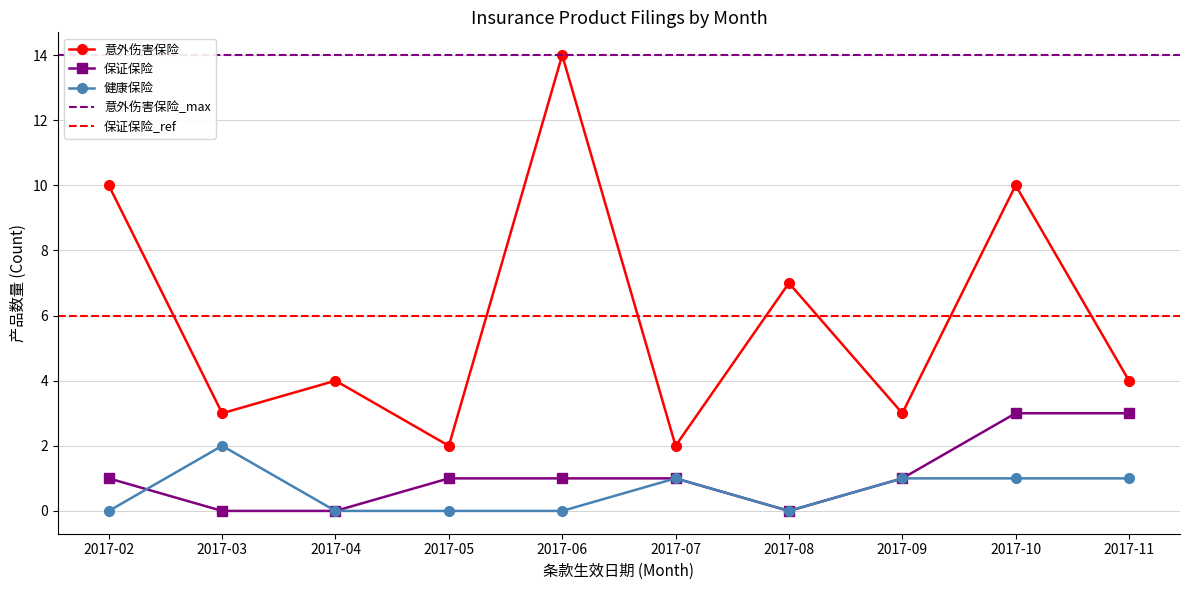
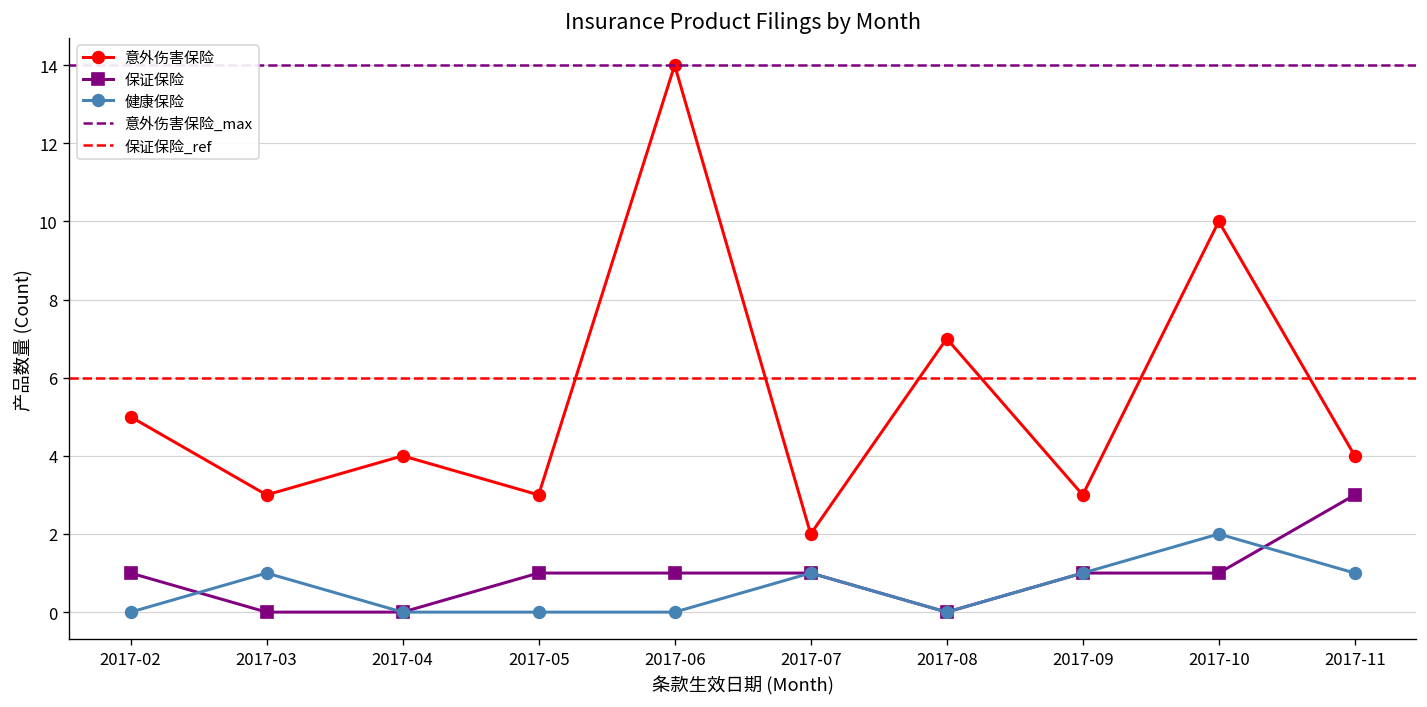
意外伤害保险, 2017-02: 10 -> 5
健康保险, 2017-03: 2 -> 1
意外伤害保险, 2017-05: 2 -> 3
保证保险, 2017-10: 3 -> 1
健康保险, 2017-10: 1 -> 2
